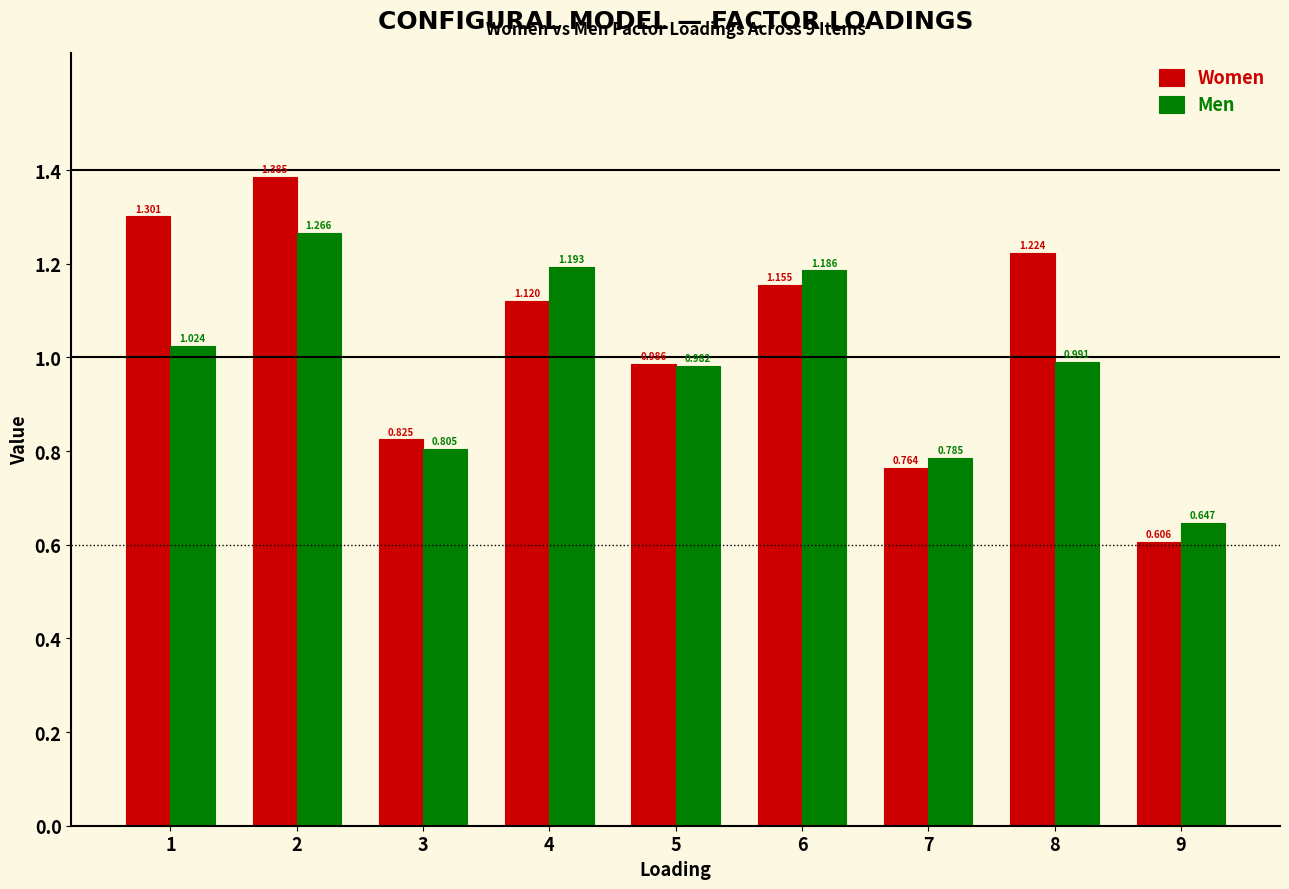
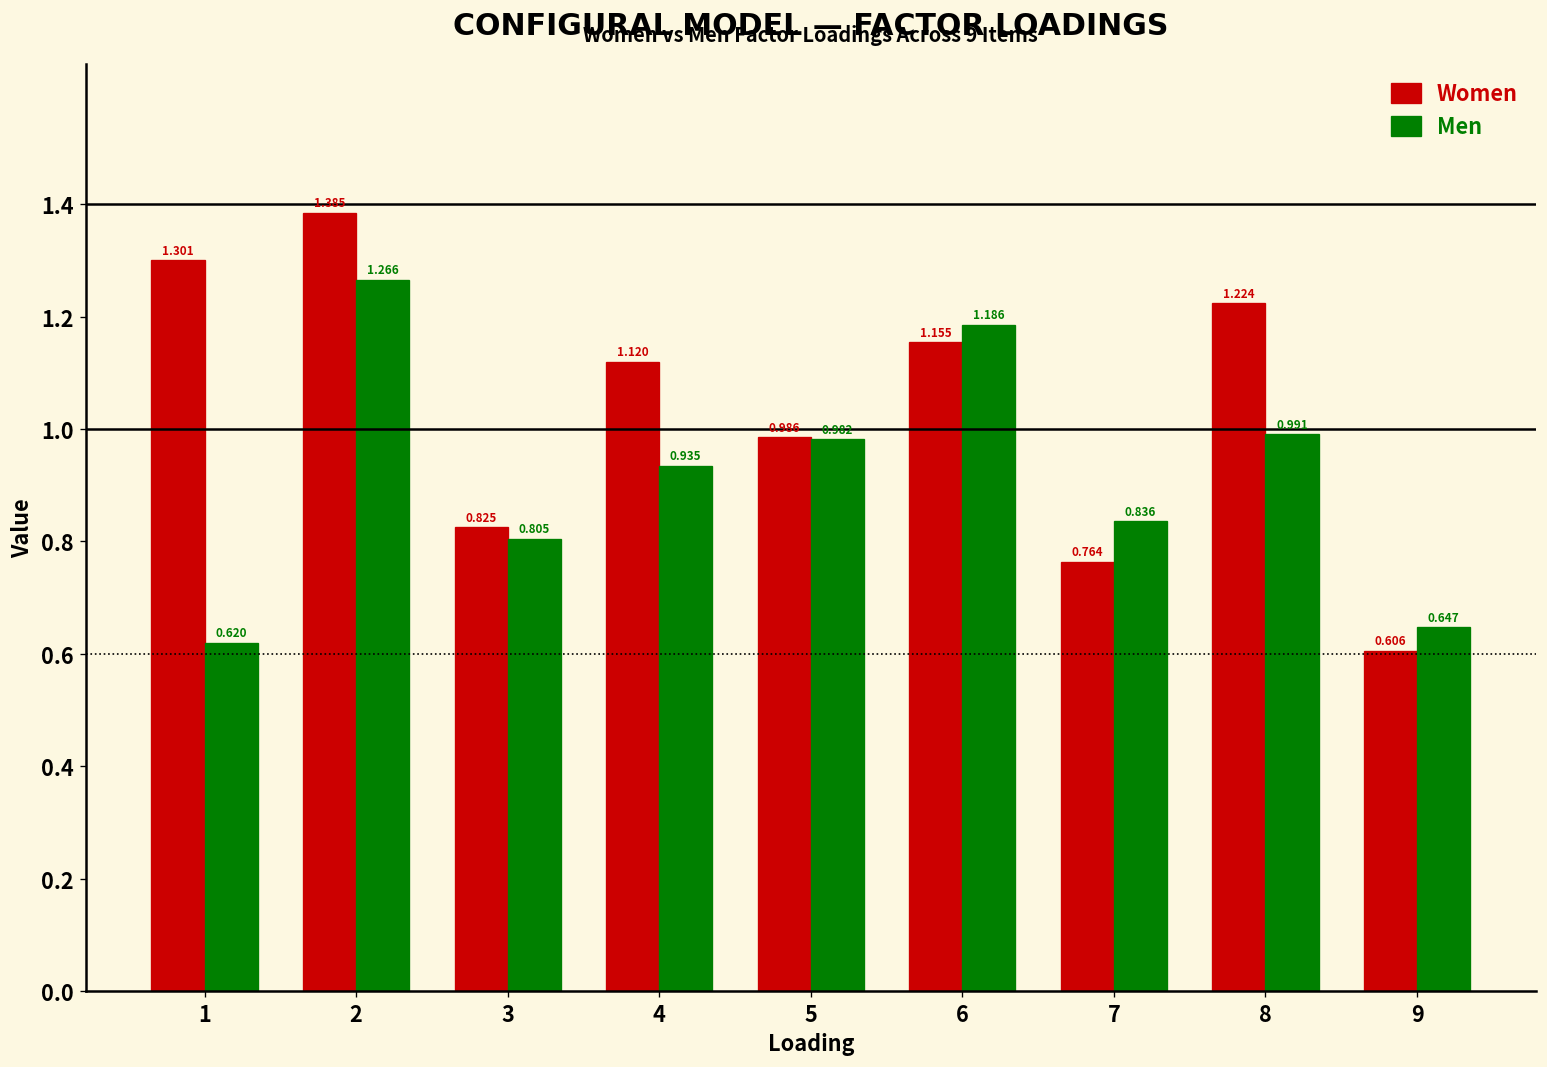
Men, 1: 1.024 -> 0.620
Men, 4: 1.193 -> 0.935
Men, 7: 0.785 -> 0.836
